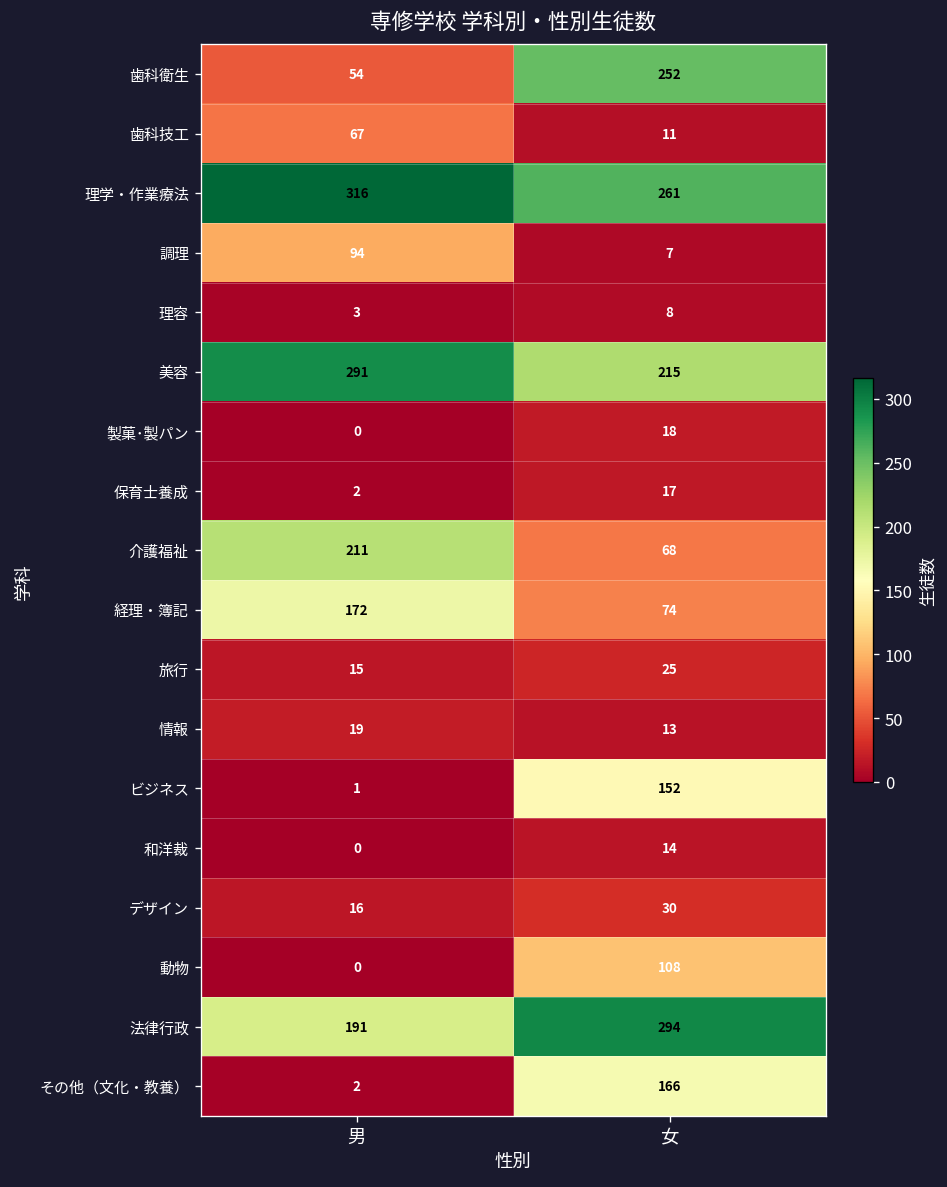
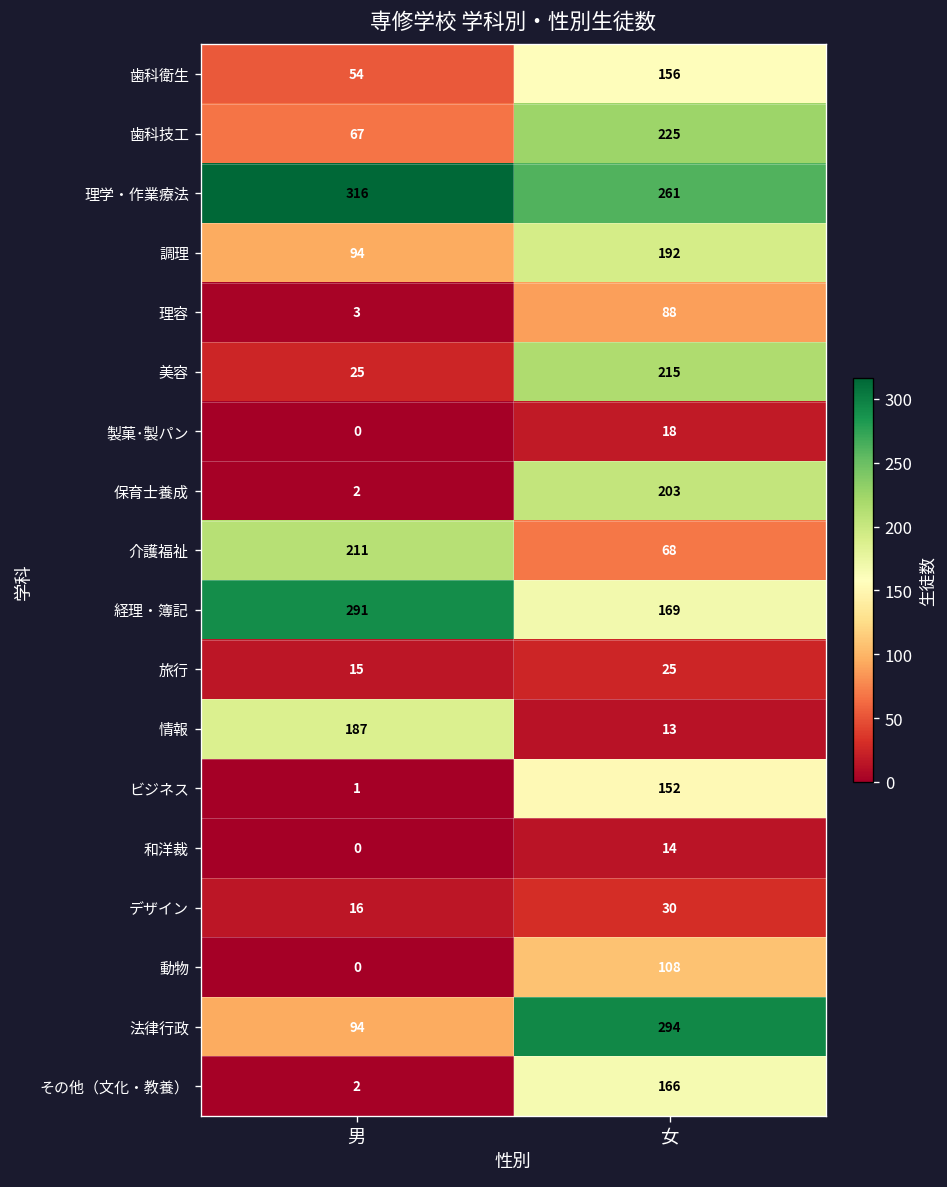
歯科衛生, 女: 252 -> 156
歯科技工, 女: 11 -> 225
調理, 女: 7 -> 192
理容, 女: 8 -> 88
美容, 男: 291 -> 25
保育士養成, 女: 17 -> 203
経理・簿記, 男: 172 -> 291
経理・簿記, 女: 74 -> 169
情報, 男: 19 -> 187
法律行政, 男: 191 -> 94
